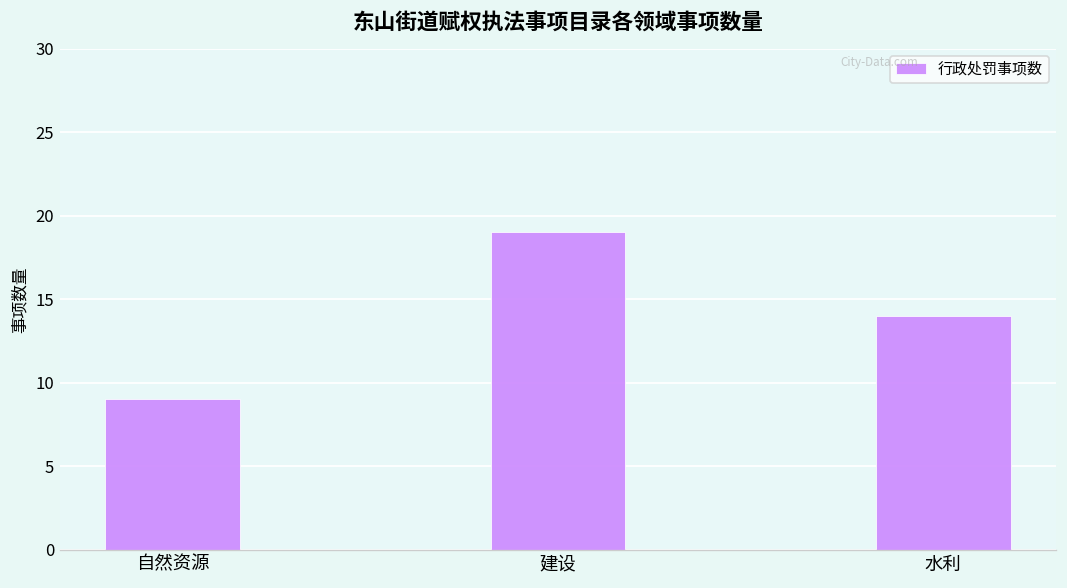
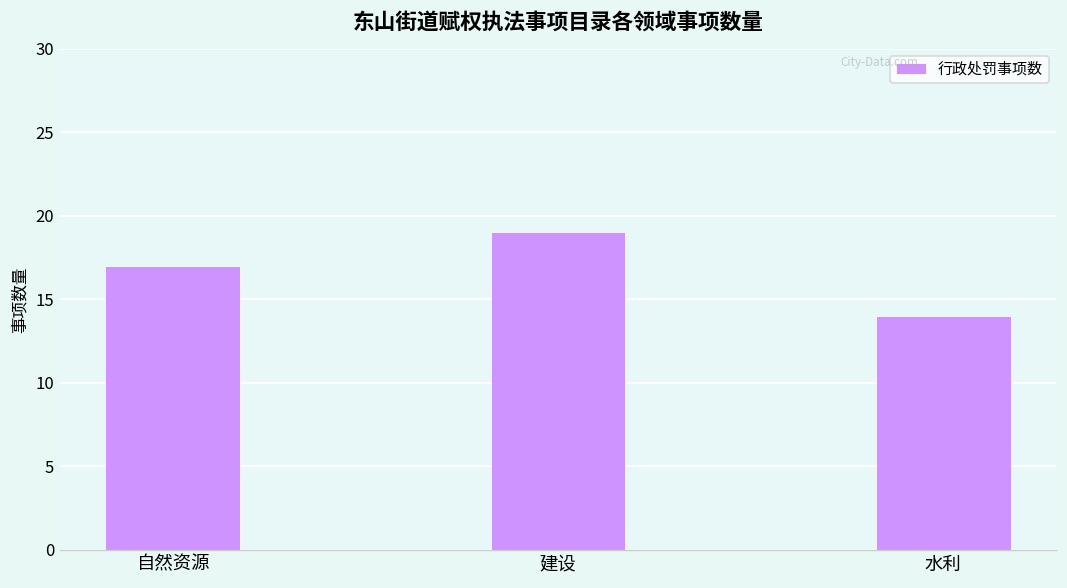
自然资源: 9 -> 17
